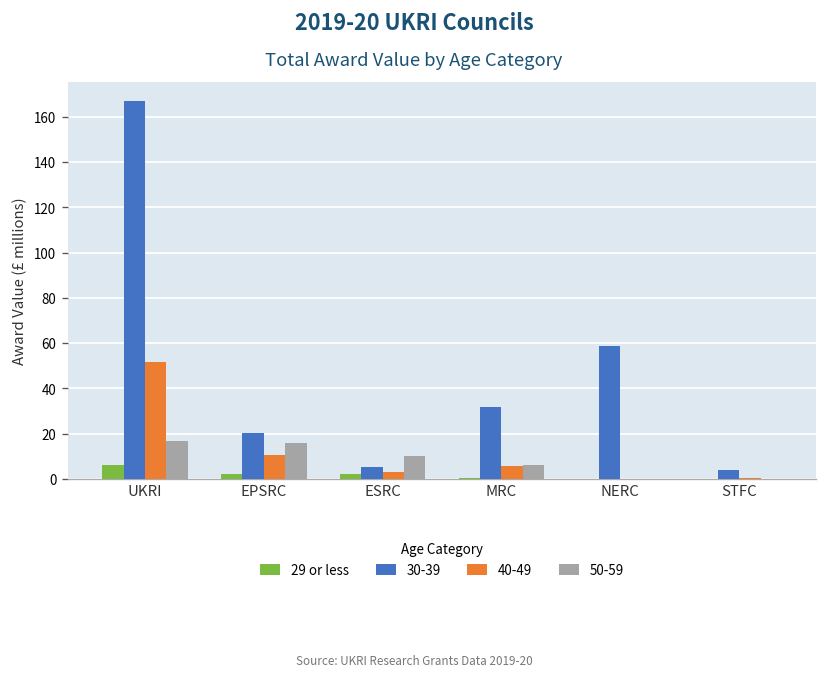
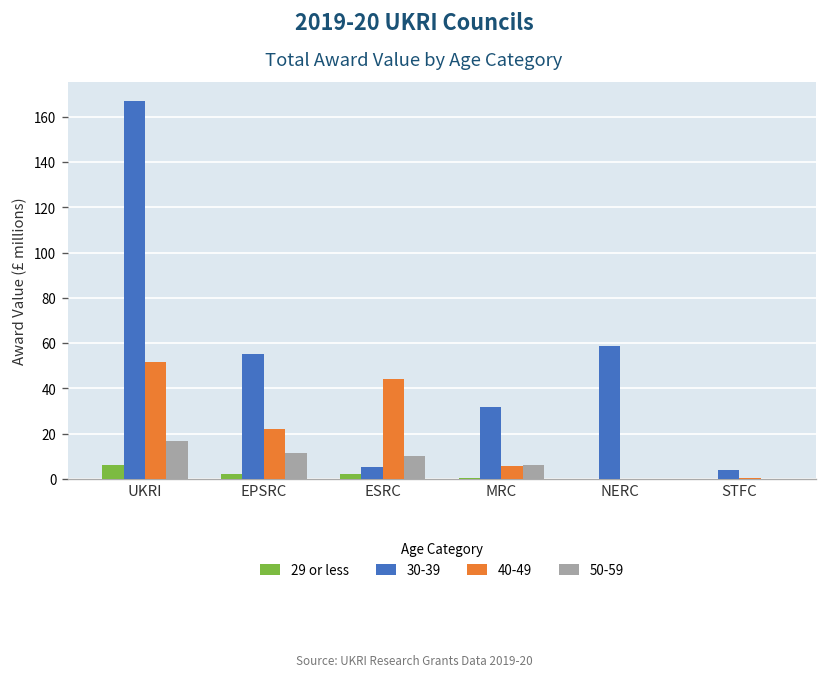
30-39, EPSRC: 20 -> 55
40-49, EPSRC: 11 -> 22
50-59, EPSRC: 16 -> 11
40-49, ESRC: 3 -> 44
